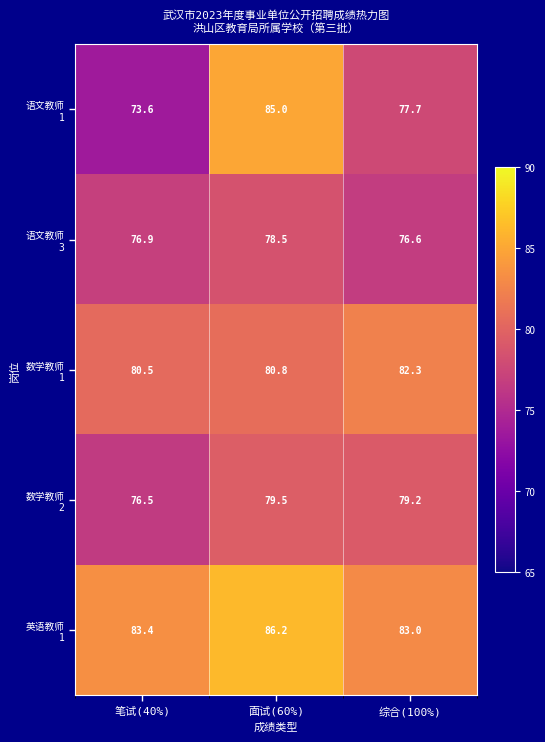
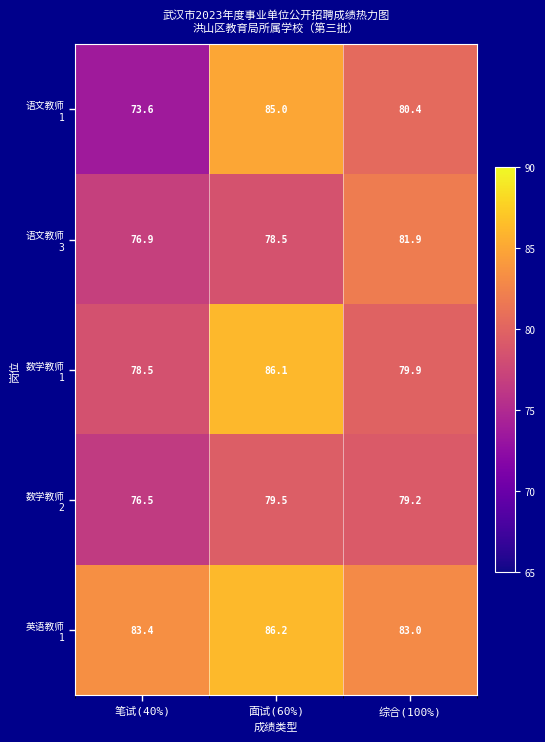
语文教师 1, 综合(100%): 77.7 -> 80.4
语文教师 3, 综合(100%): 76.6 -> 81.9
数学教师 1, 笔试(40%): 80.5 -> 78.5
数学教师 1, 面试(60%): 80.8 -> 86.1
数学教师 1, 综合(100%): 82.3 -> 79.9
